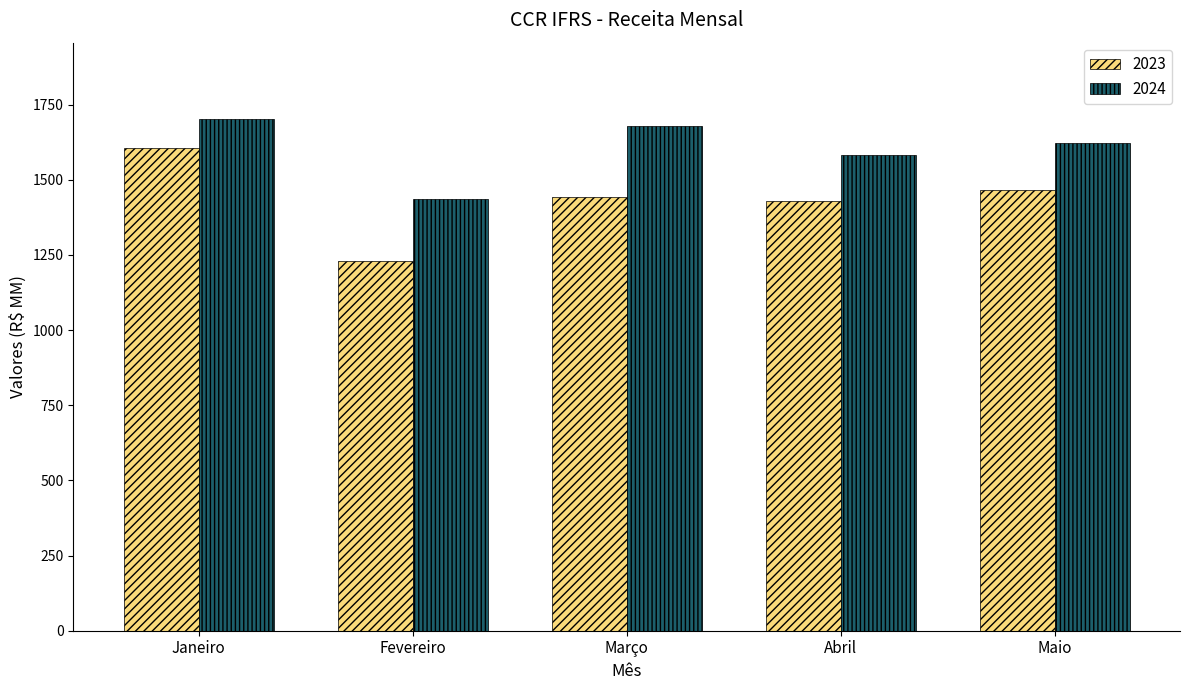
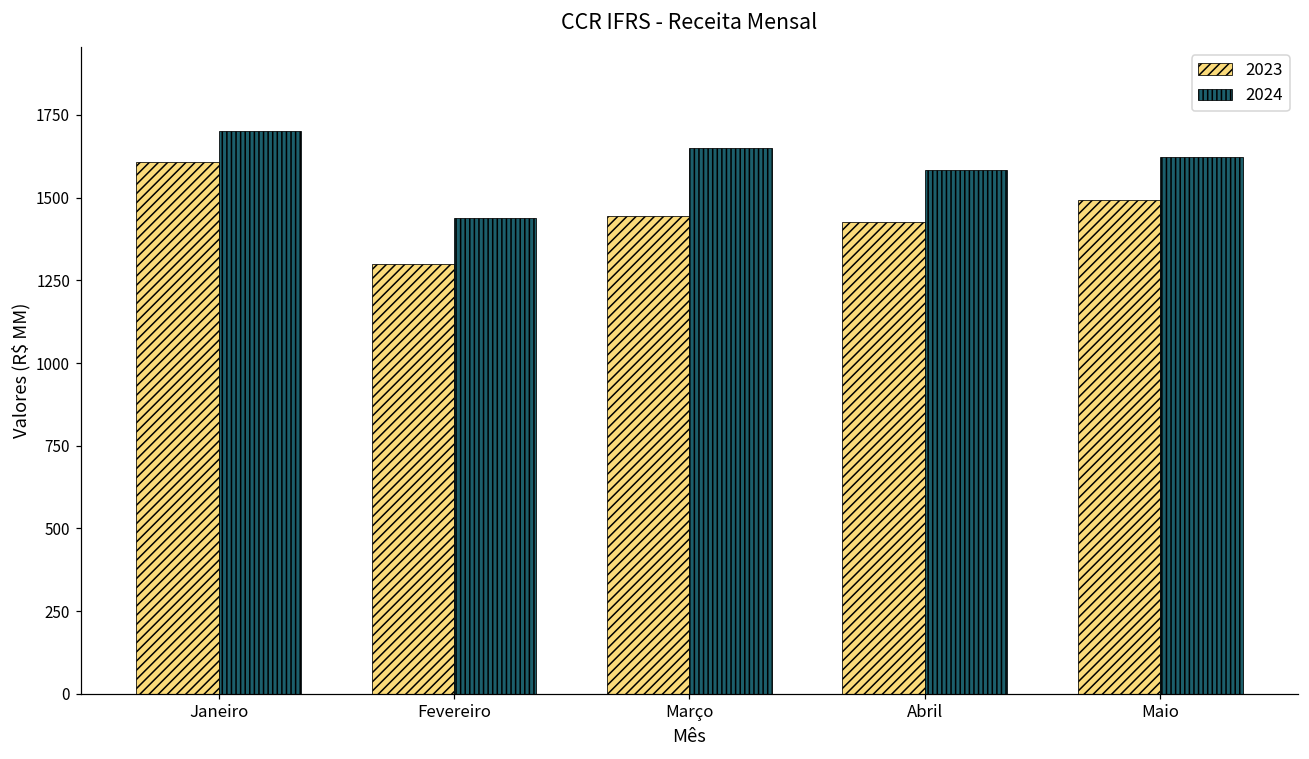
2023, Fevereiro: 1230 -> 1300
2024, Março: 1680 -> 1650
2023, Maio: 1460 -> 1490
